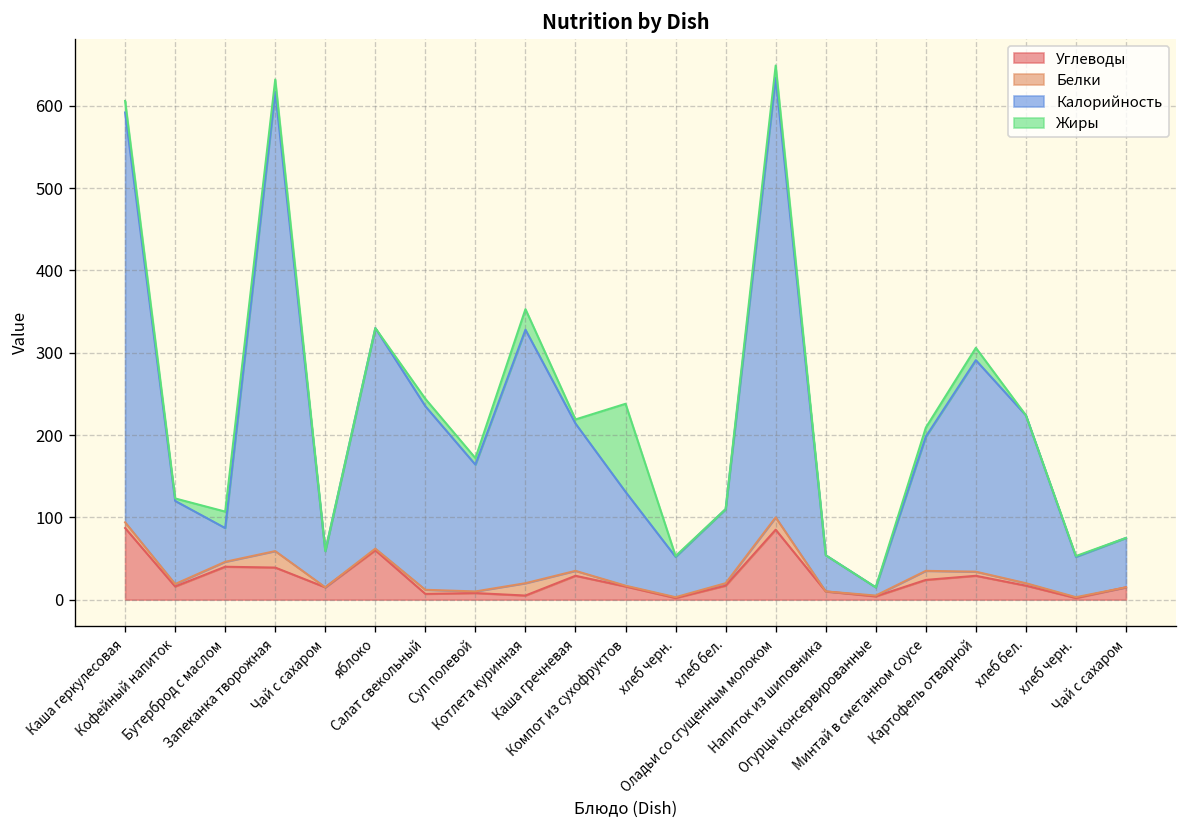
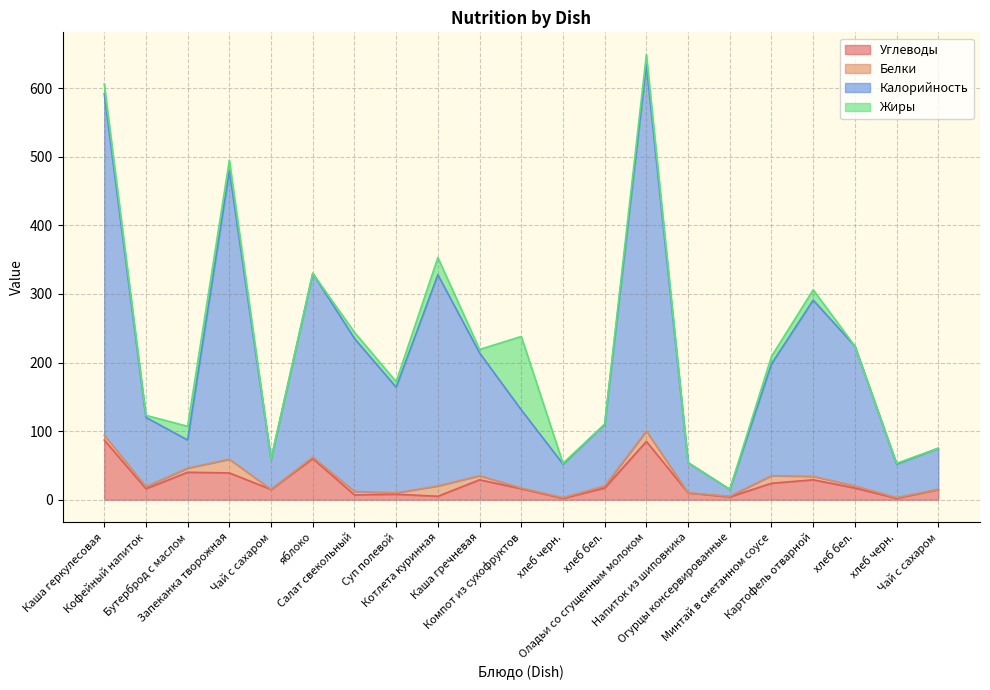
Калорийность, Запеканка творожная: 560 -> 420
